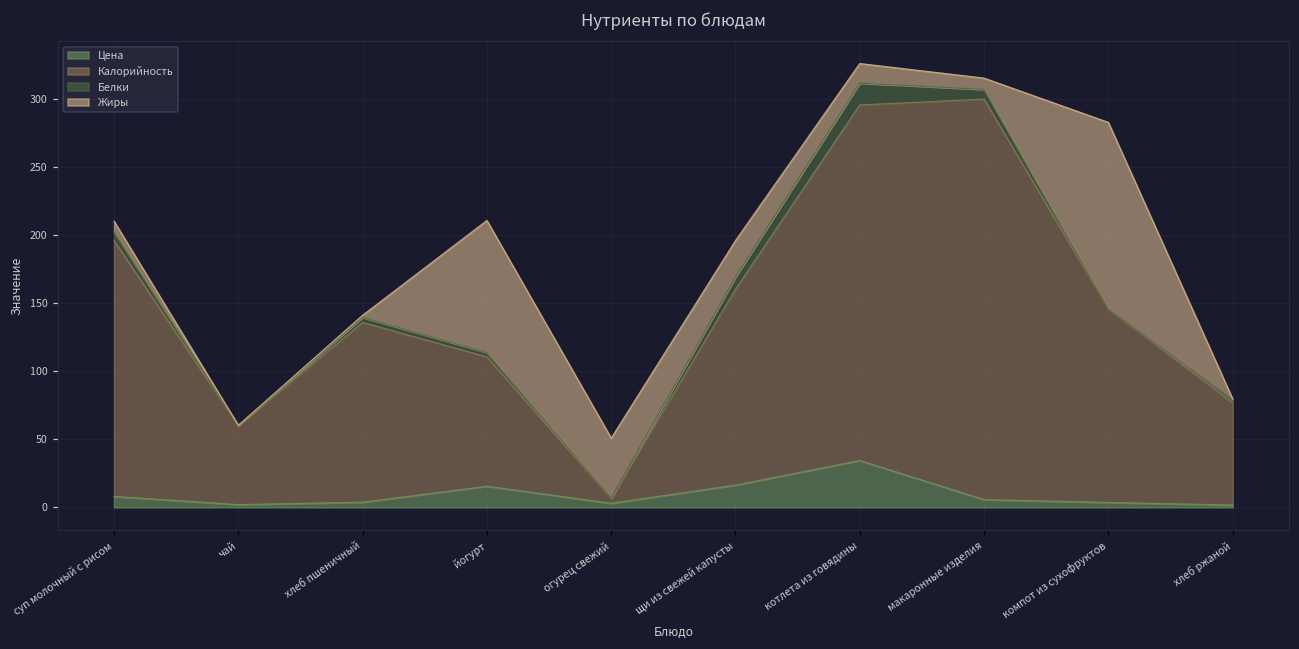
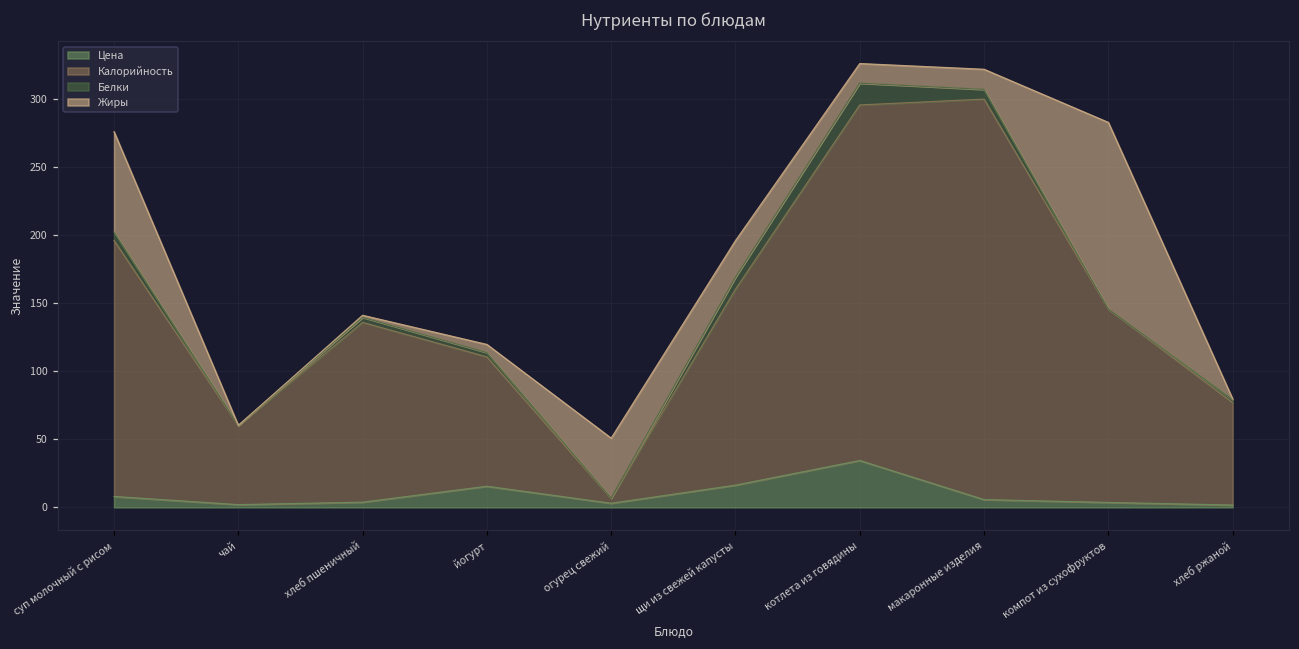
Жиры, суп молочный с рисом: 8 -> 74
Жиры, йогурт: 97 -> 6
Жиры, макаронные изделия: 8 -> 15
